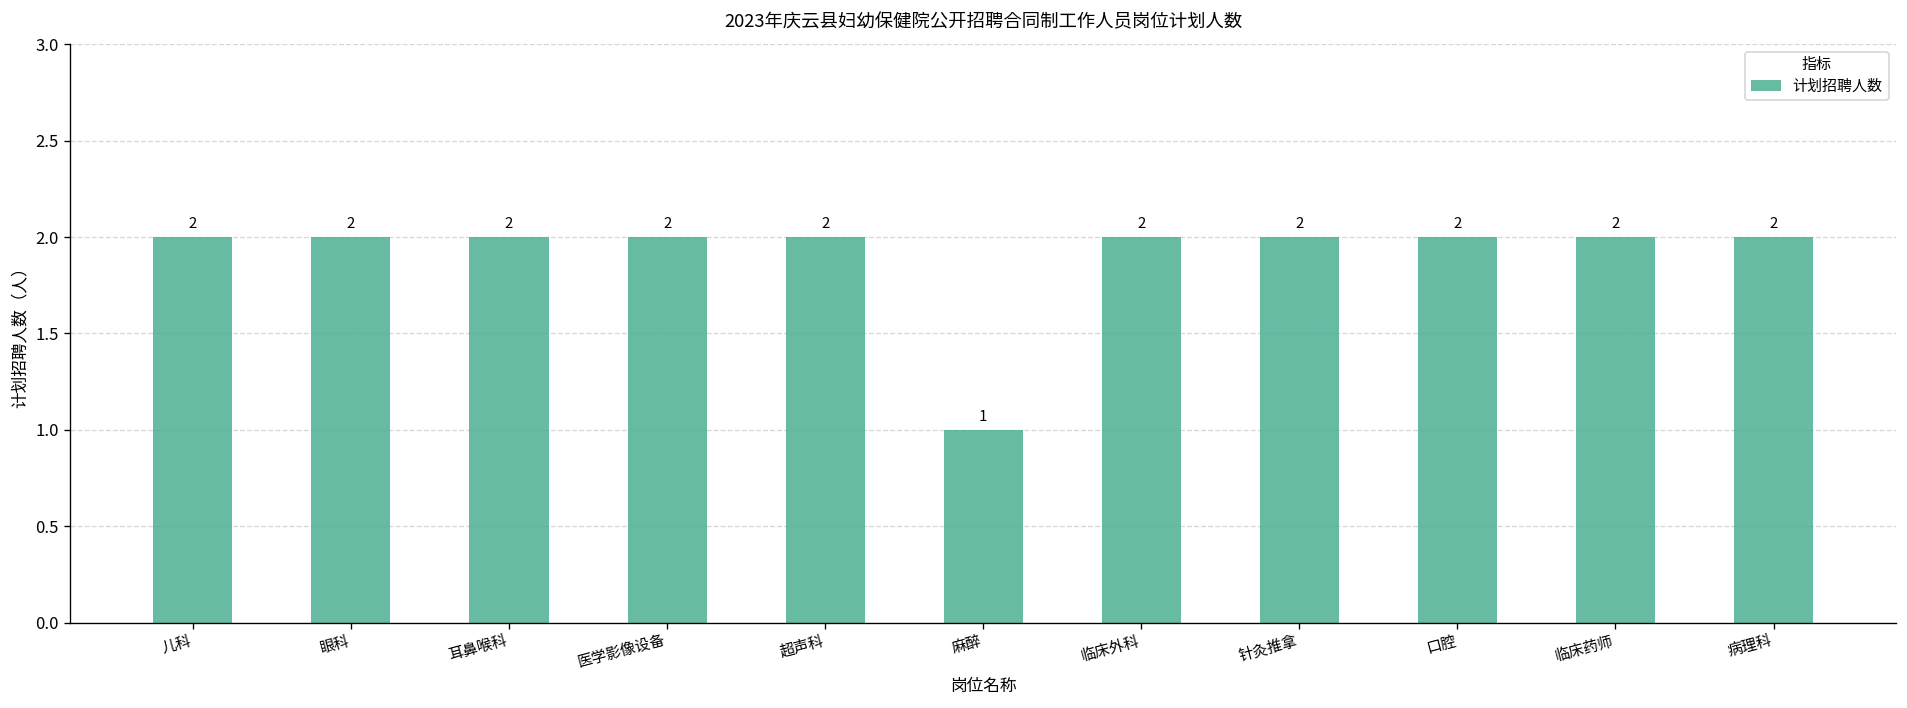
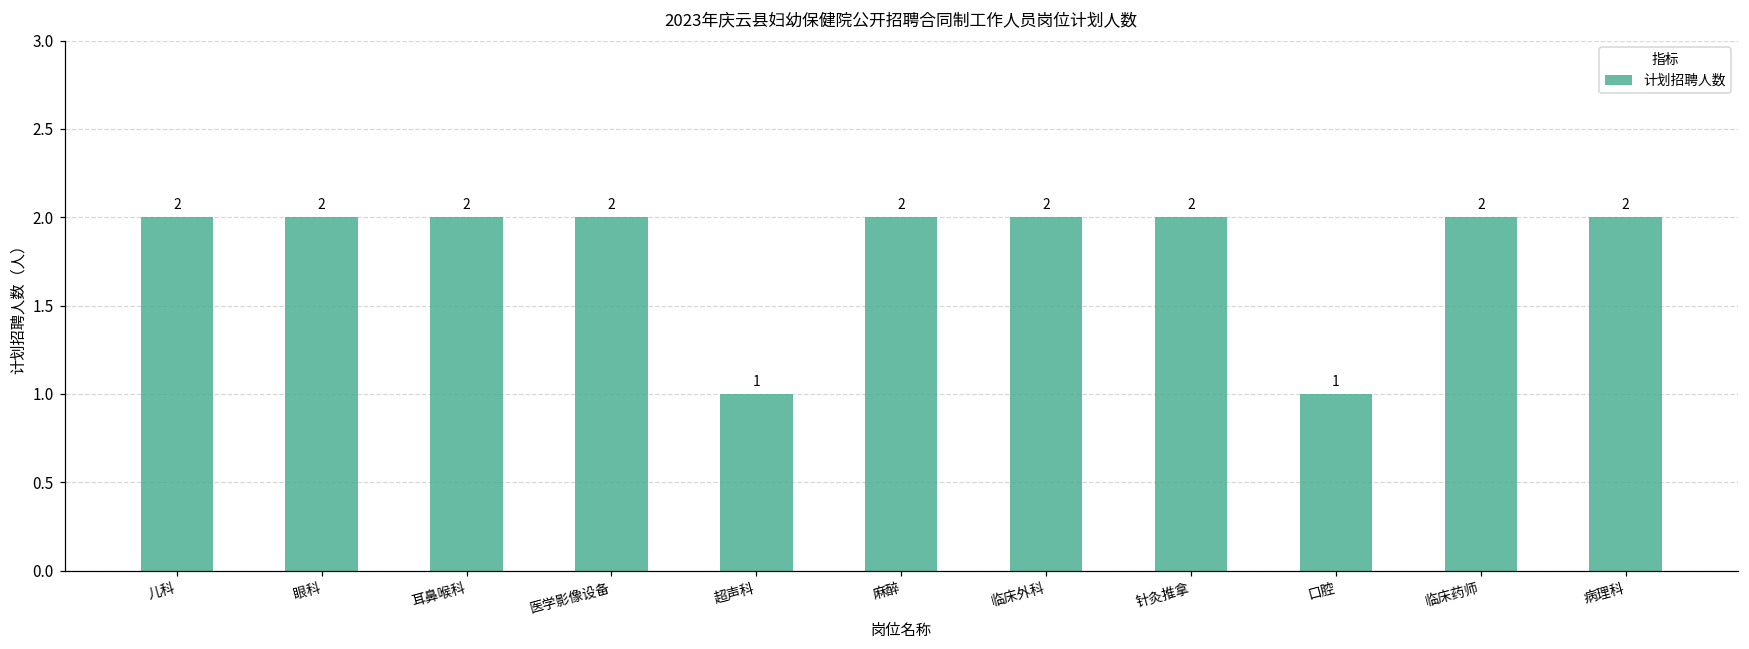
超声科: 2 -> 1
麻醉: 1 -> 2
口腔: 2 -> 1
